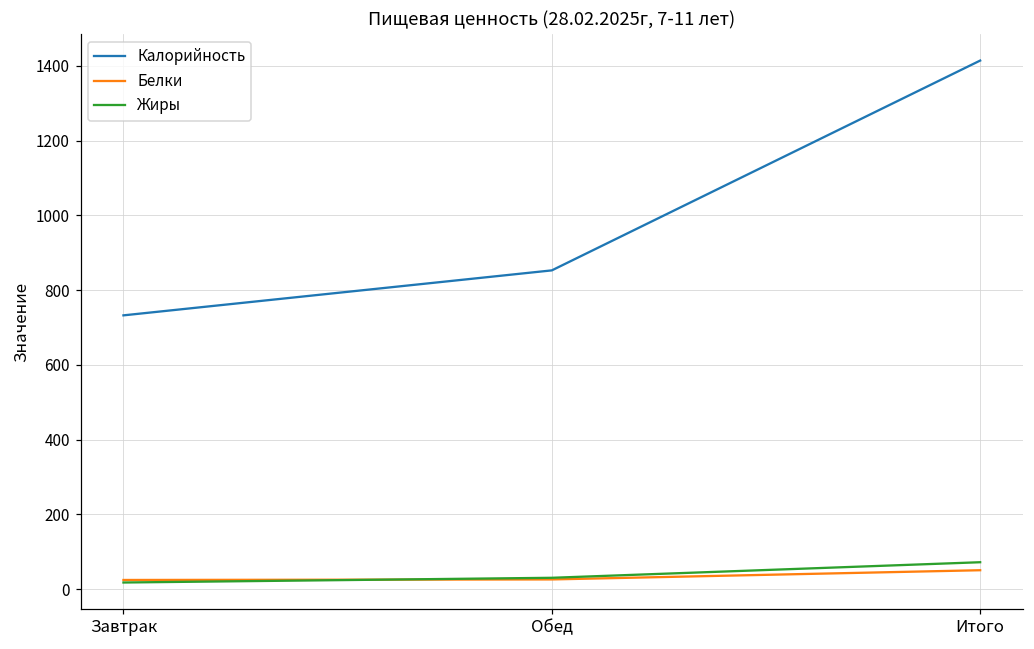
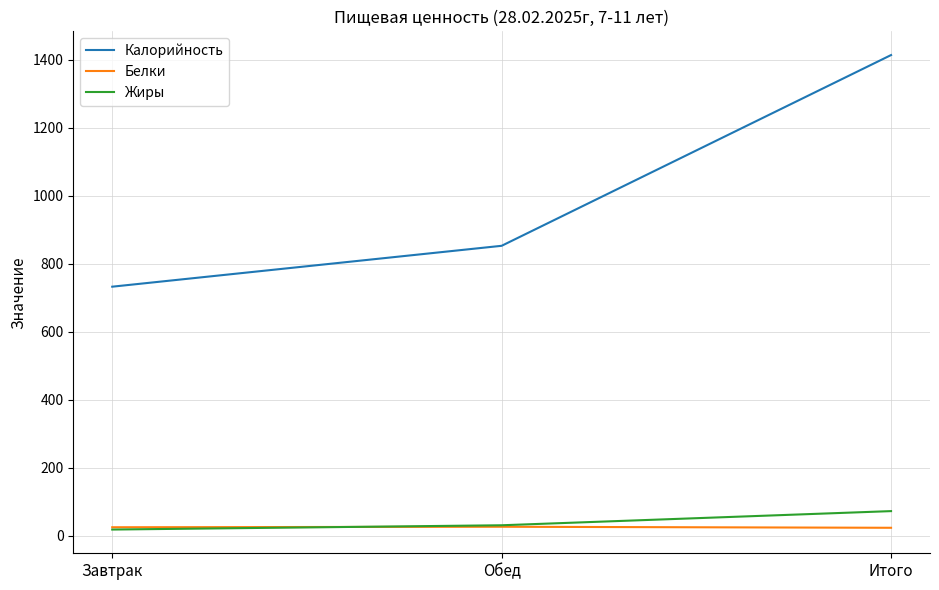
Белки, Итого: 50 -> 20
